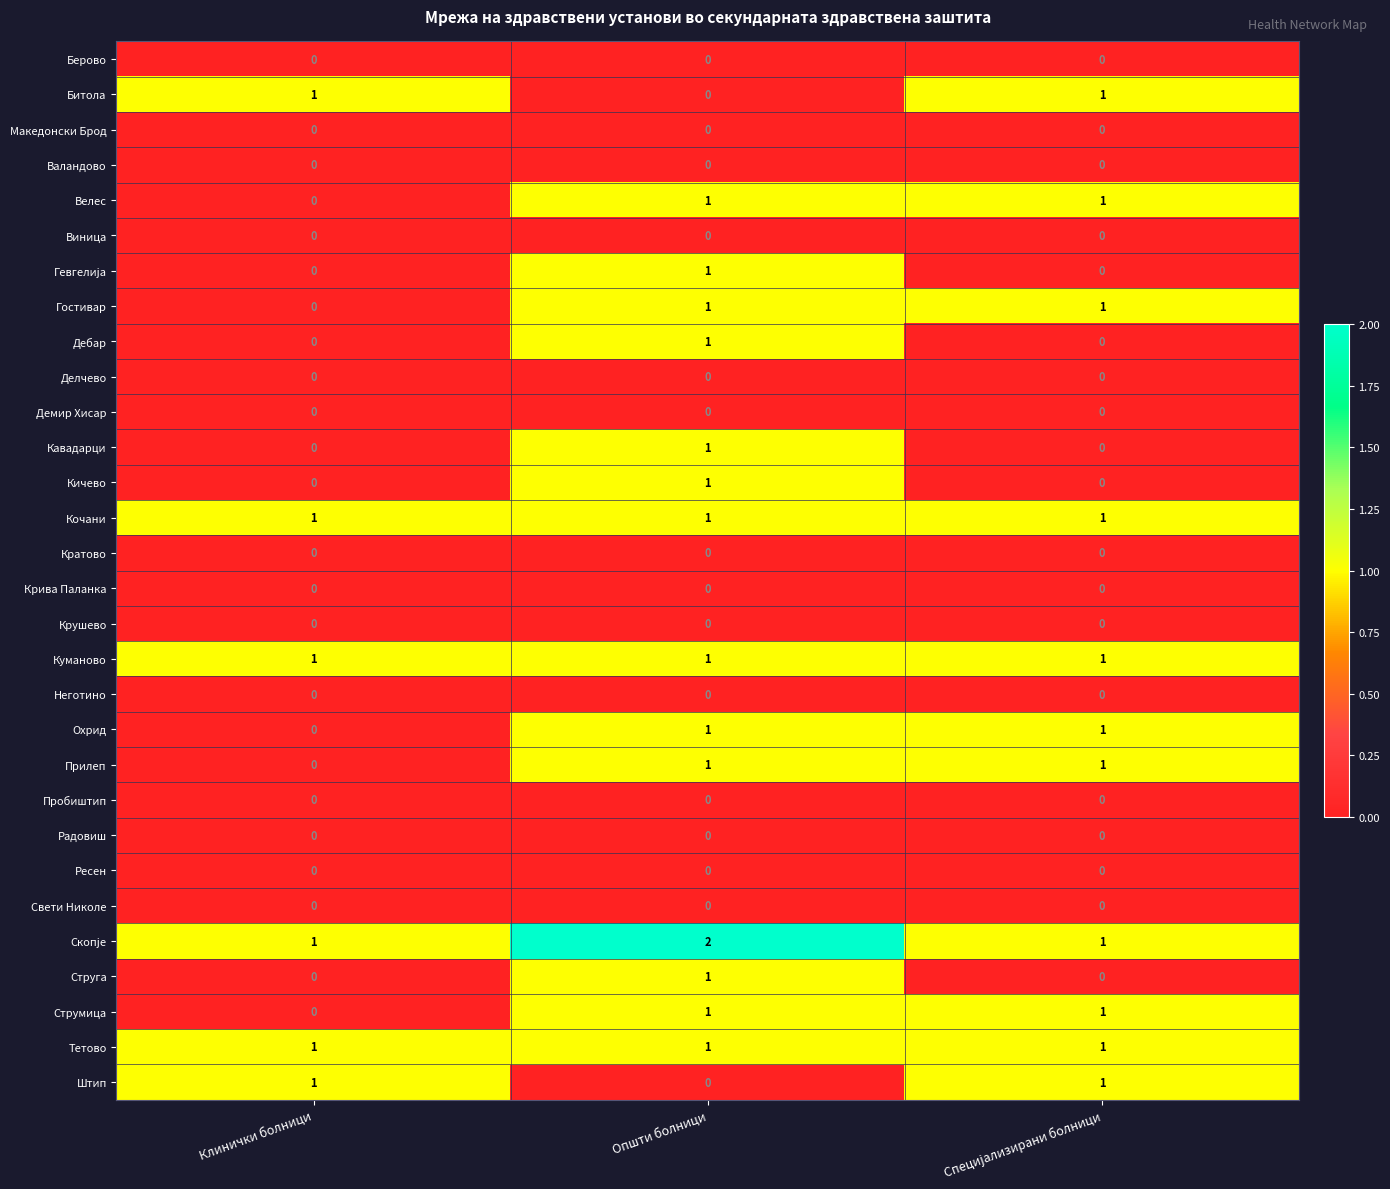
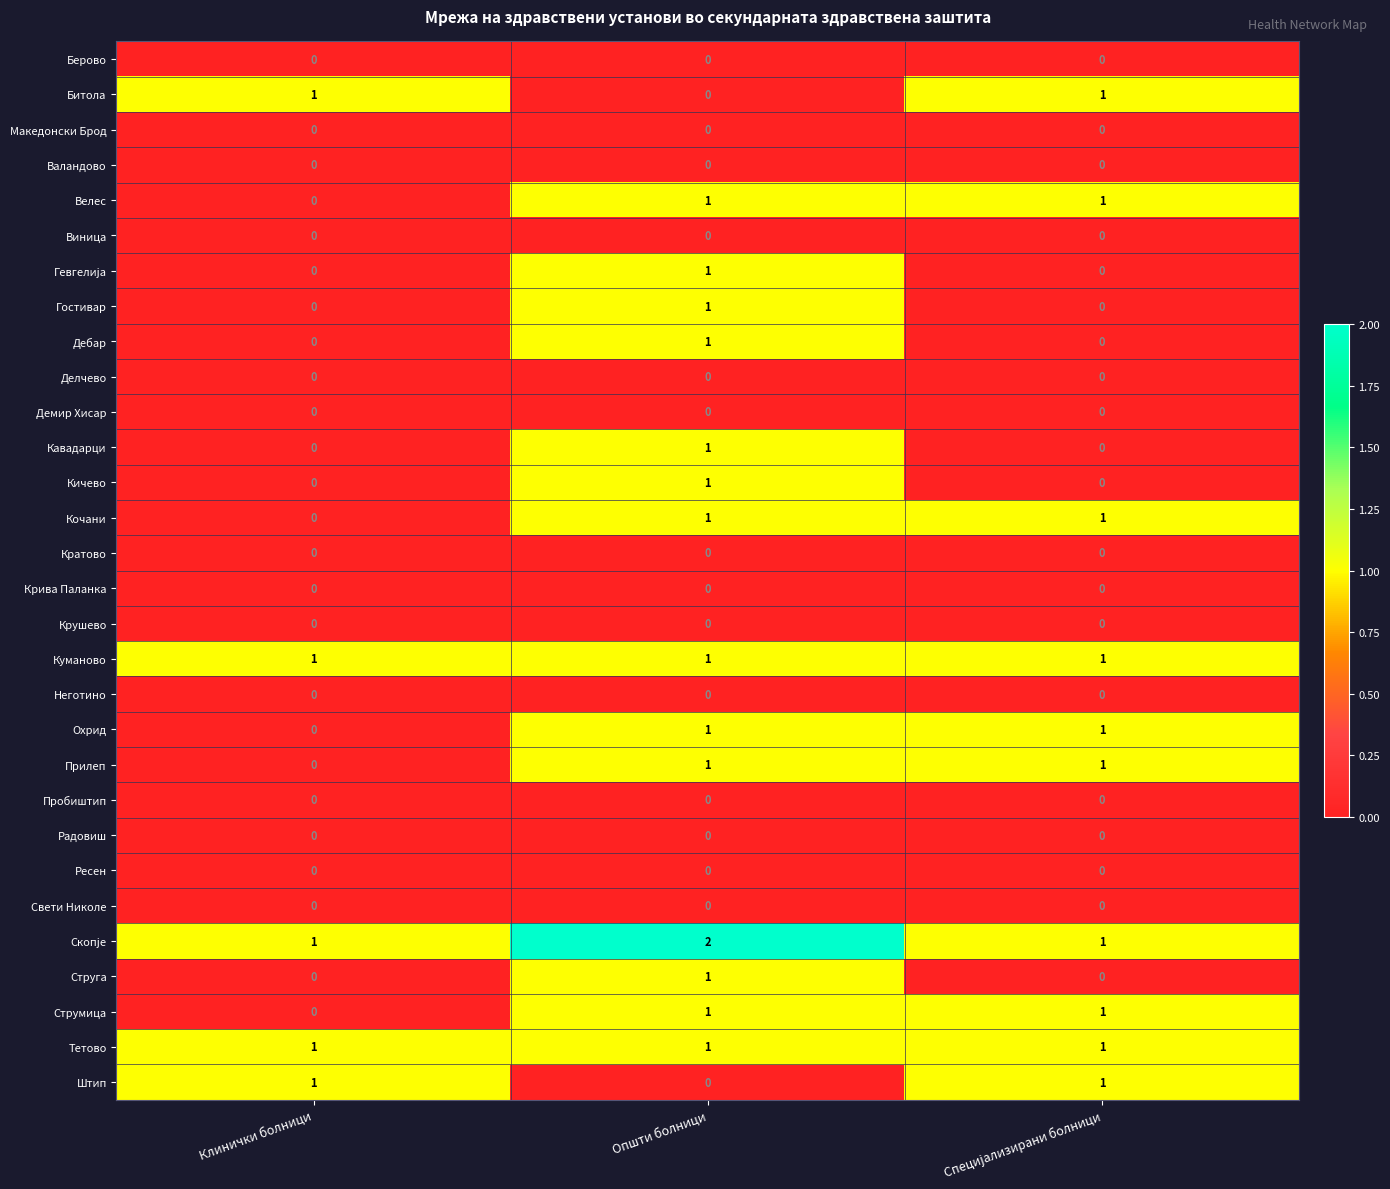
Гостивар, Специјализирани болници: 1 -> 0
Кочани, Клинички болници: 1 -> 0
